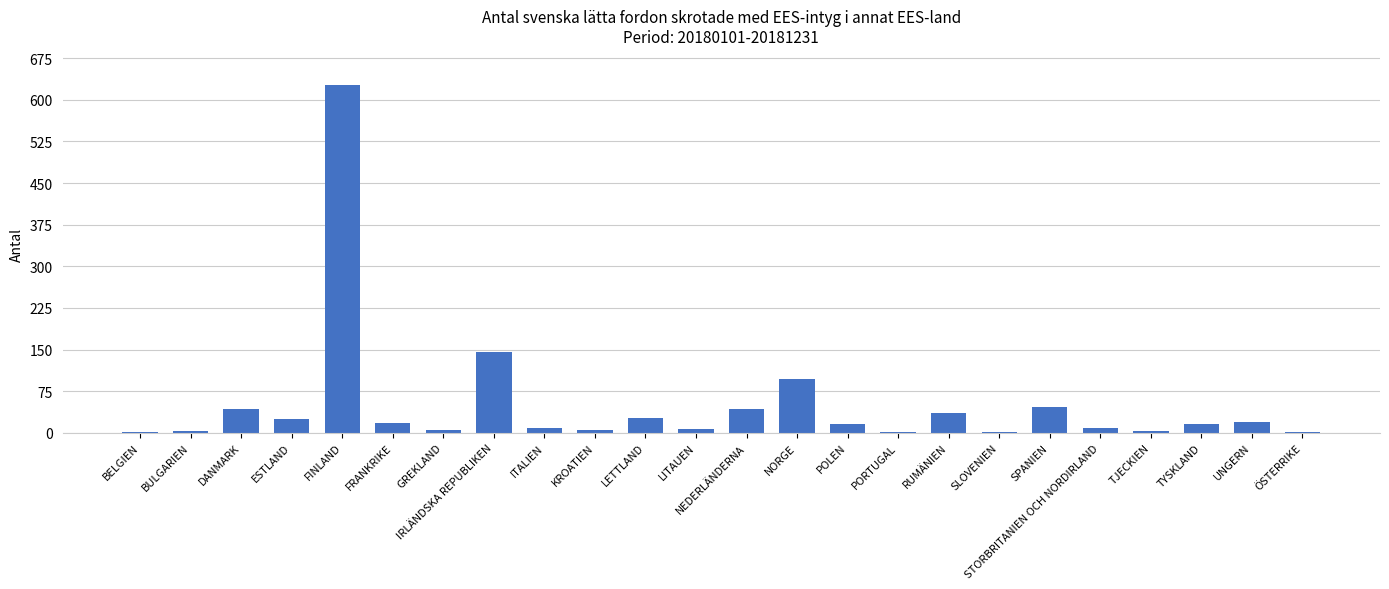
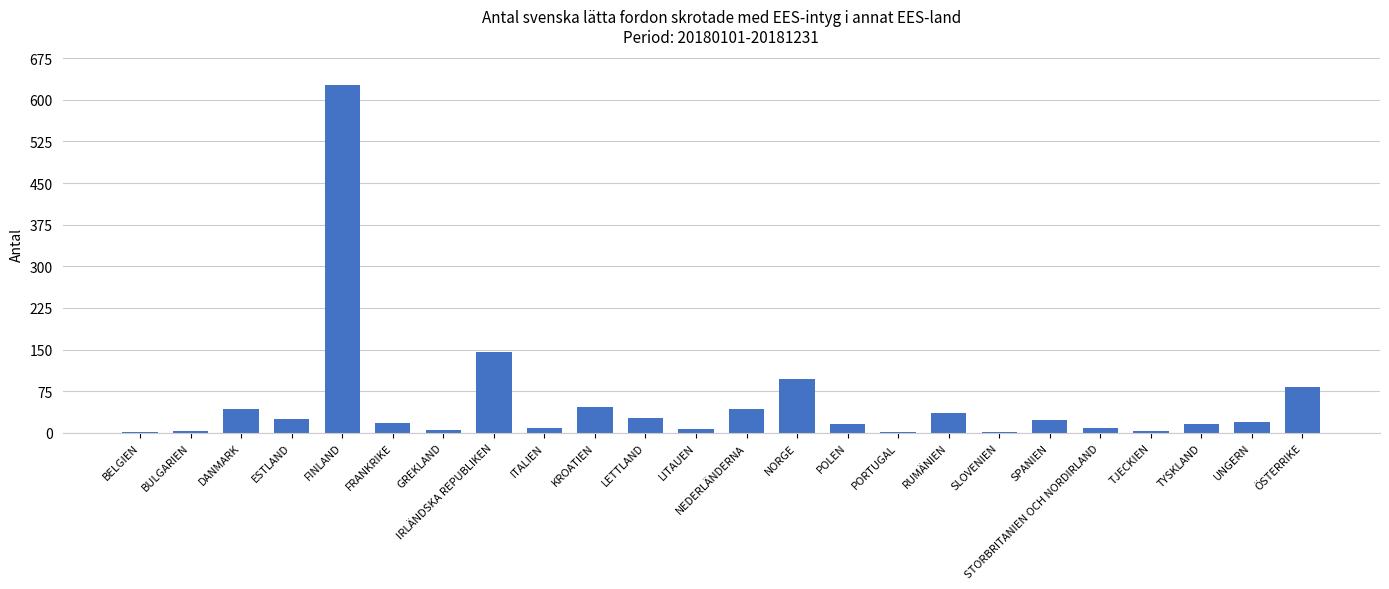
KROATIEN: 10 -> 50
SPANIEN: 50 -> 20
ÖSTERRIKE: 0 -> 80
